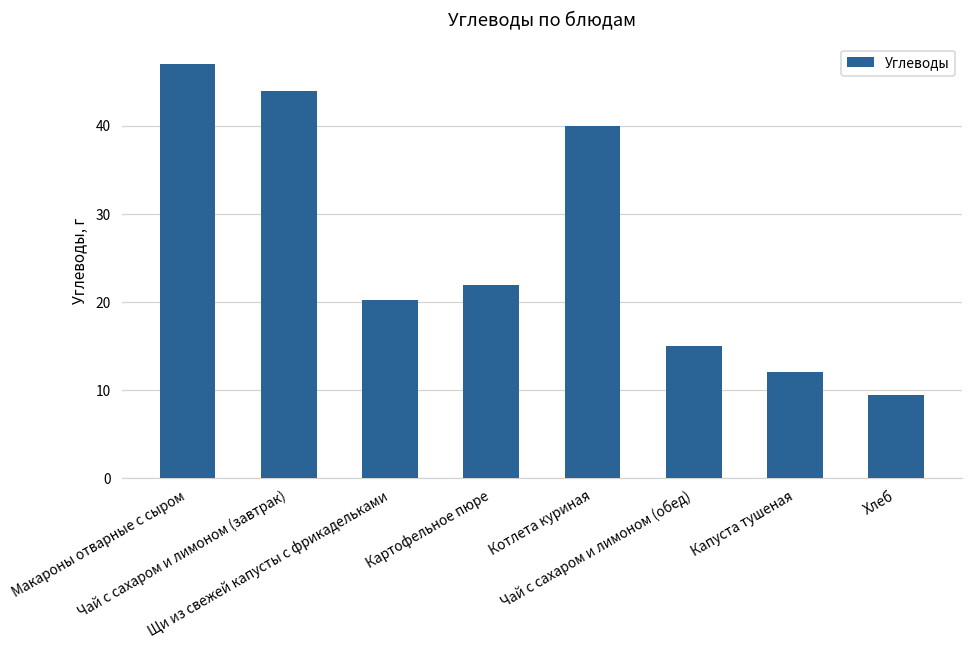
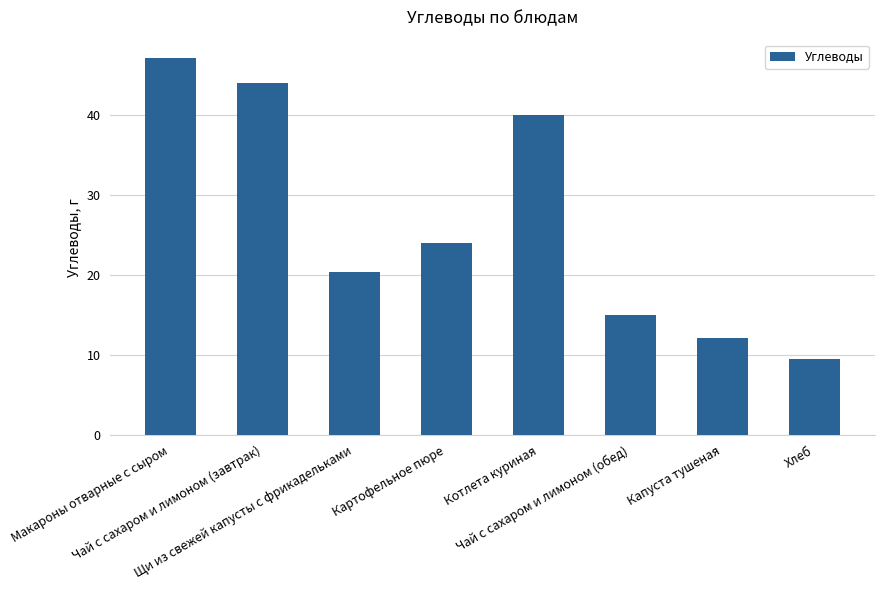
Картофельное пюре: 22 -> 24
